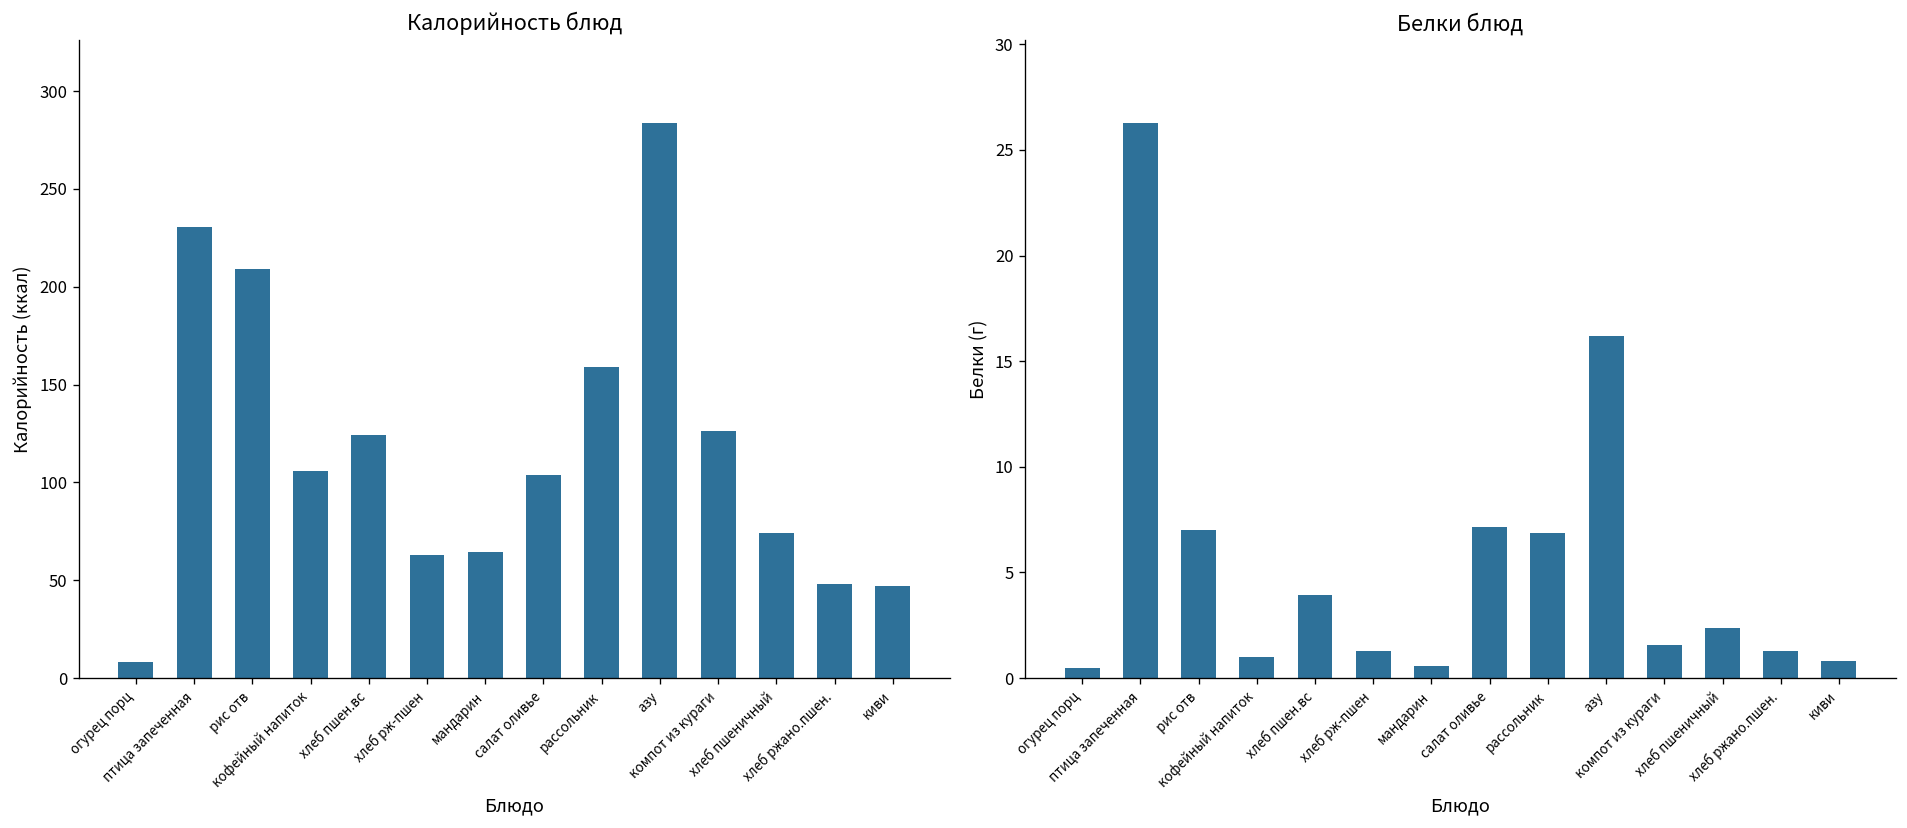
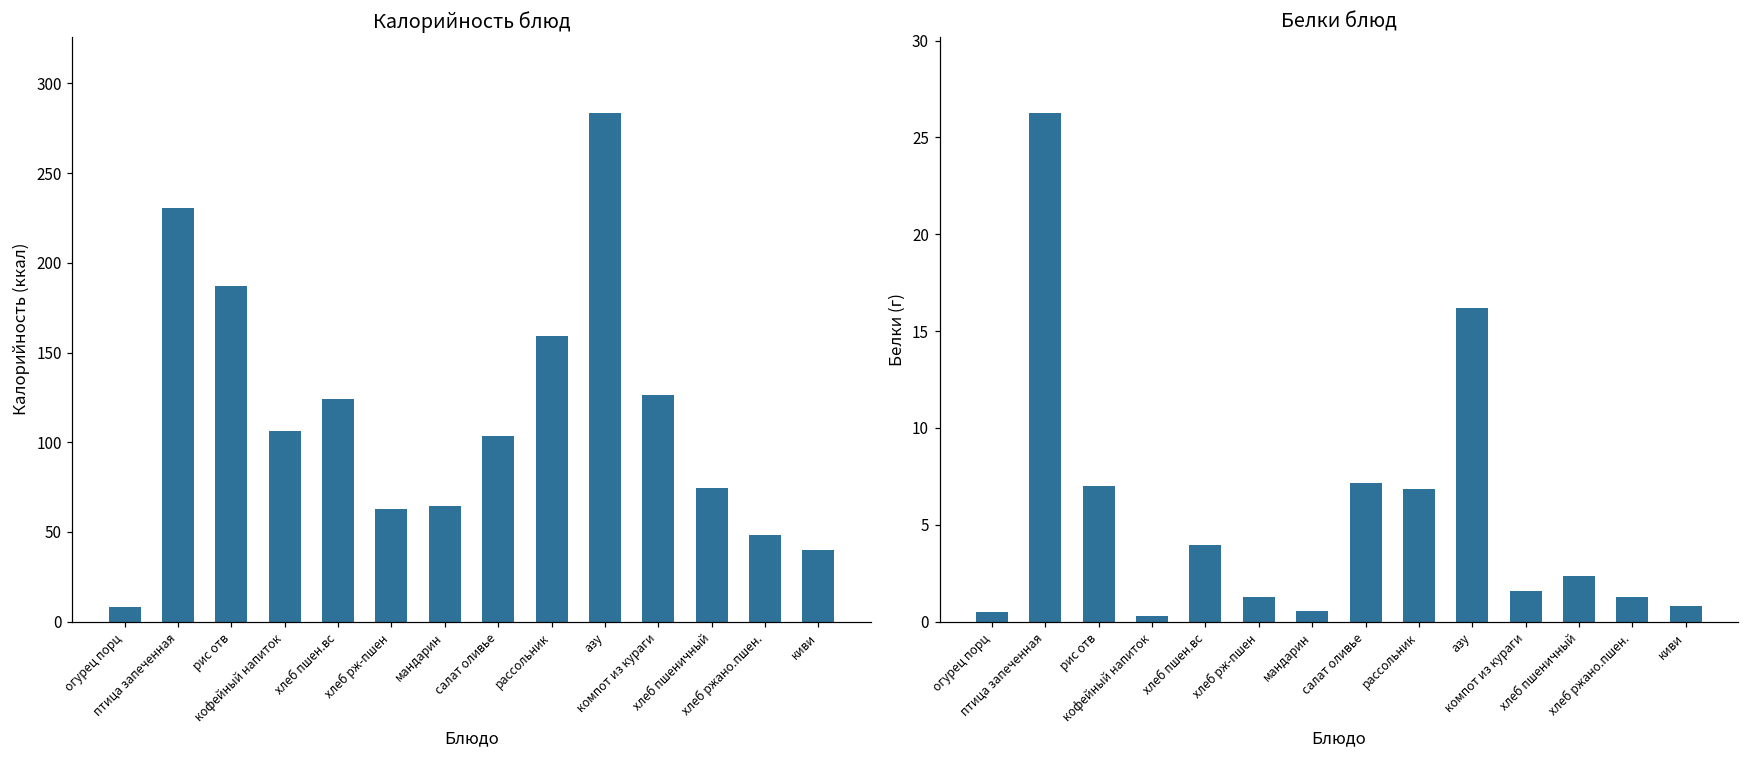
Калорийность блюд, рис отв: 209 -> 187
Калорийность блюд, киви: 47 -> 40
Белки блюд, кофейный напиток: 1.0 -> 0.3
